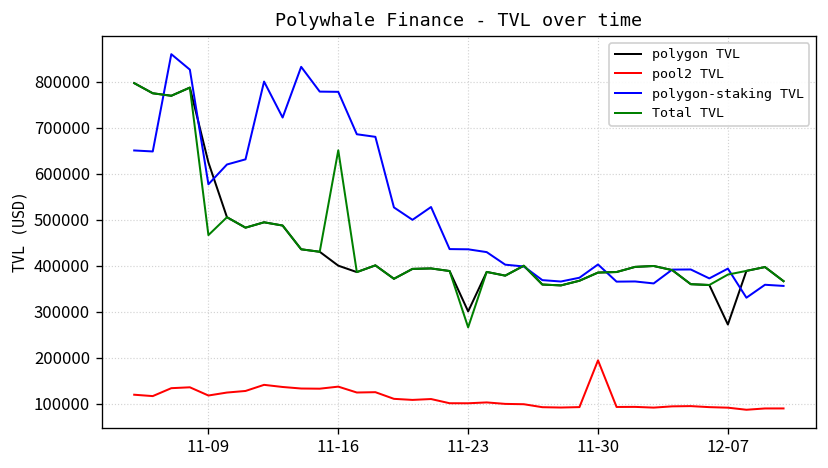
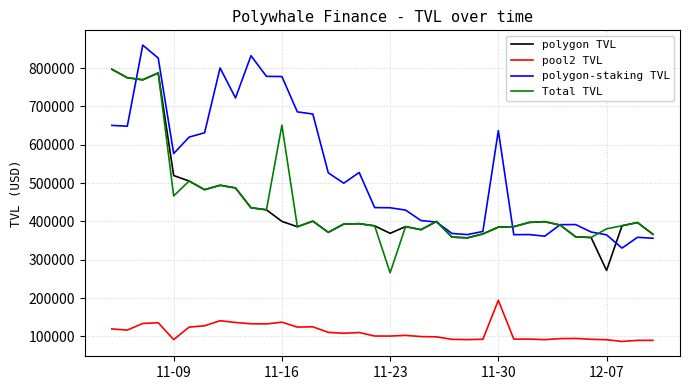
polygon TVL, 11-09: 620000 -> 520000
pool2 TVL, 11-09: 120000 -> 90000
polygon TVL, 11-23: 300000 -> 370000
polygon-staking TVL, 11-30: 400000 -> 640000
polygon-staking TVL, 12-07: 390000 -> 360000
